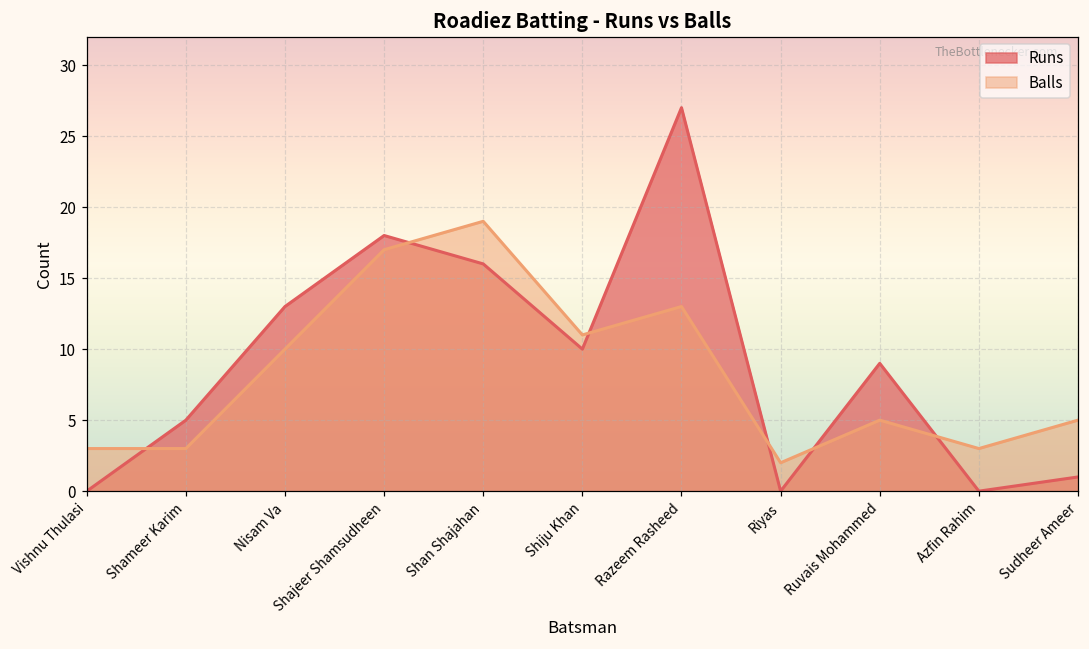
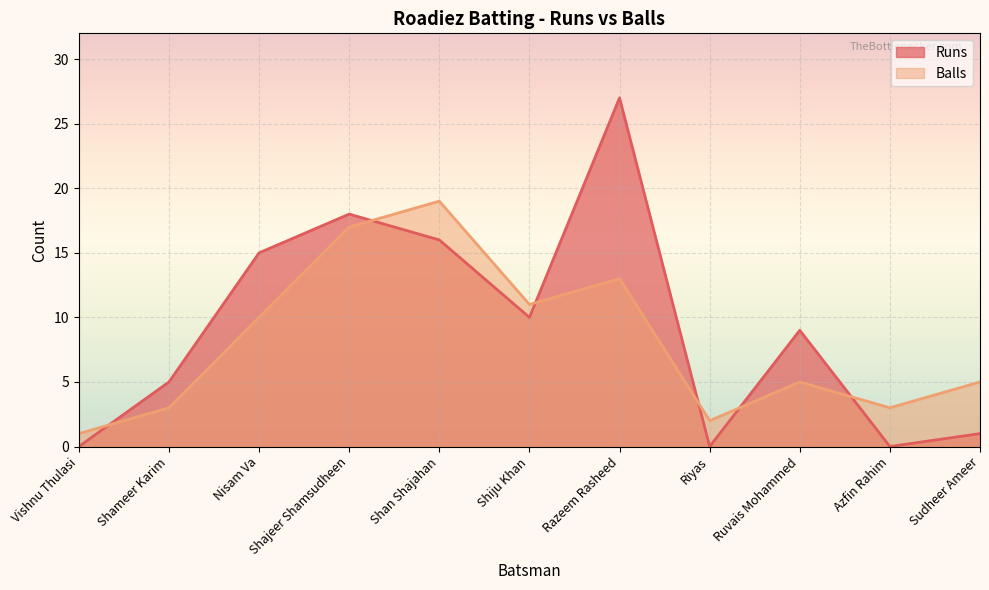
Balls, Vishnu Thulasi: 3 -> 1
Runs, Nisam Va: 13 -> 15
